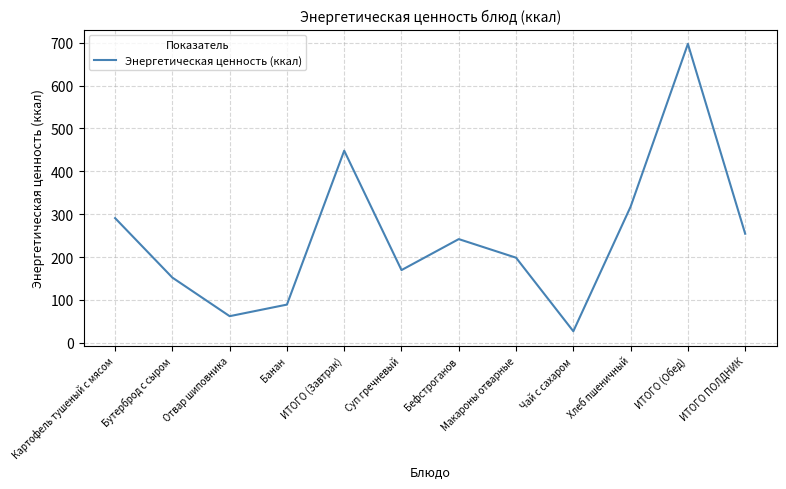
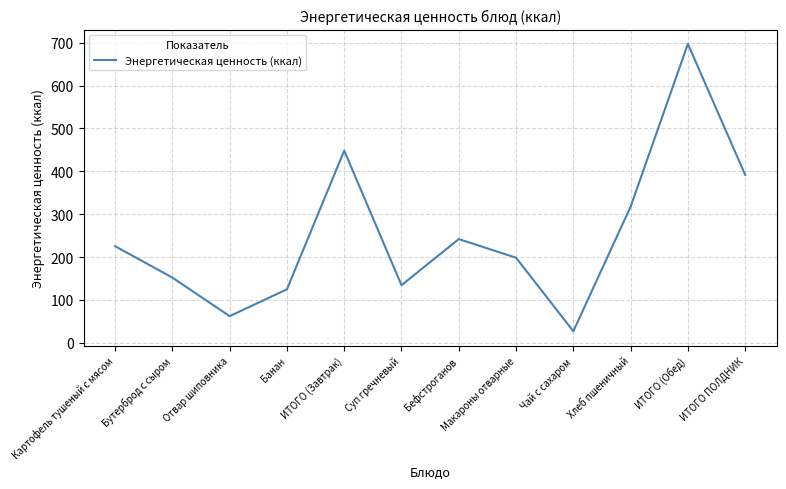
Картофель тушеный с мясом: 290 -> 230
Банан: 90 -> 120
Суп гречневый: 170 -> 130
ИТОГО ПОЛДНИК: 250 -> 390
